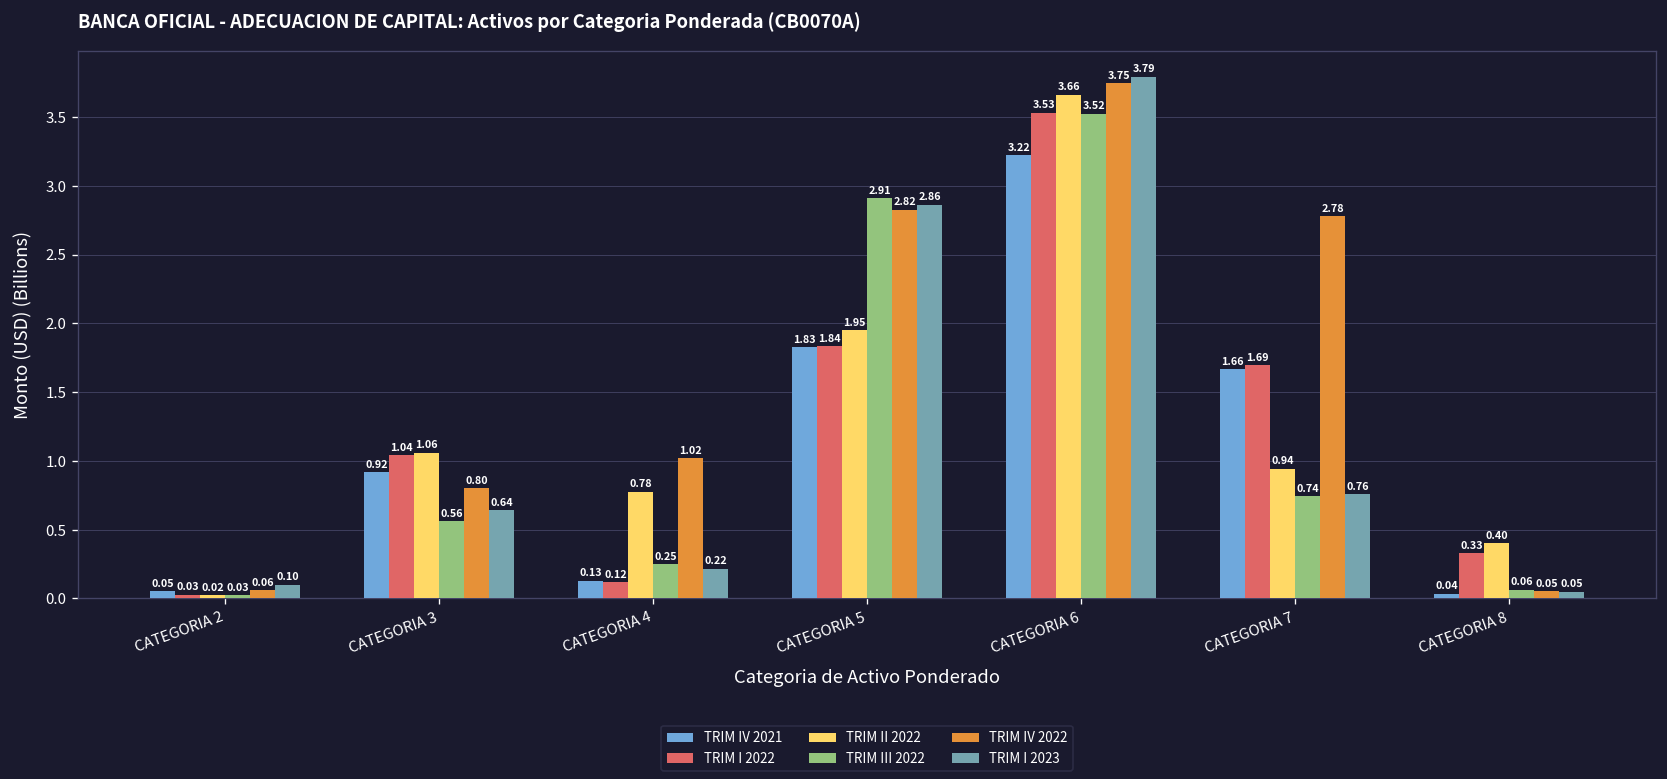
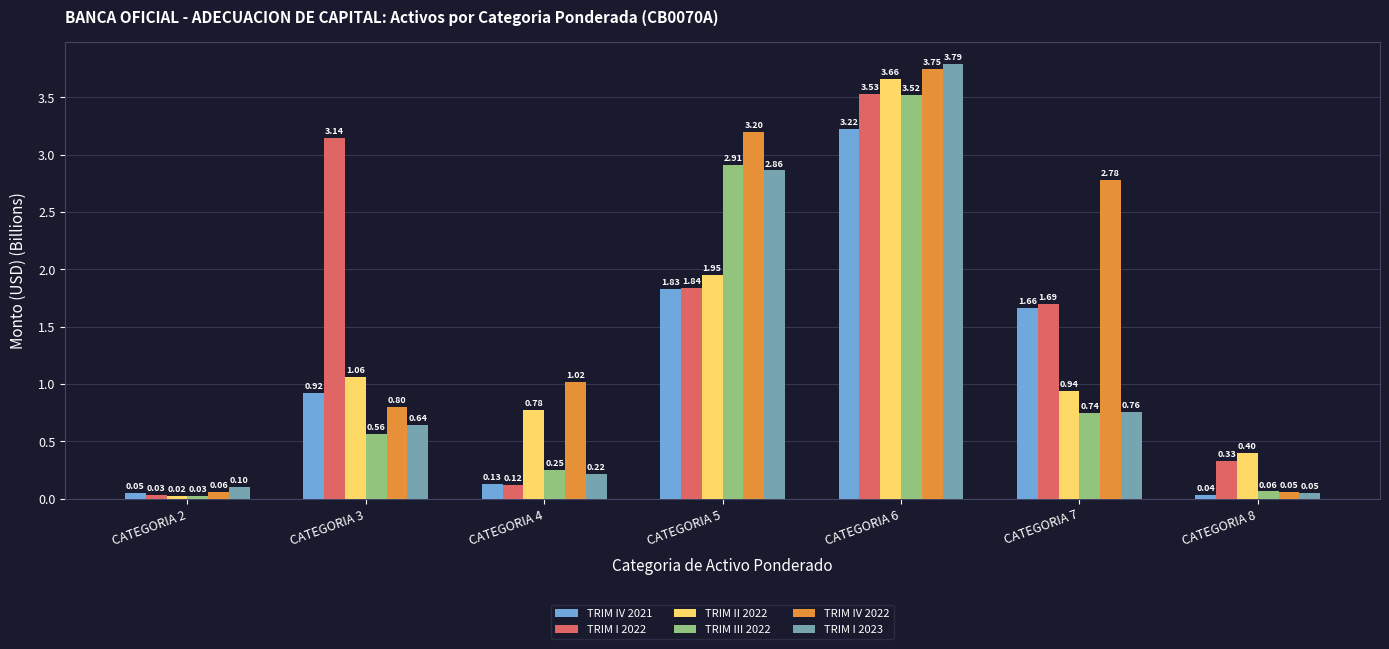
TRIM I 2022, CATEGORIA 3: 1.04 -> 3.14
TRIM IV 2022, CATEGORIA 5: 2.82 -> 3.20
